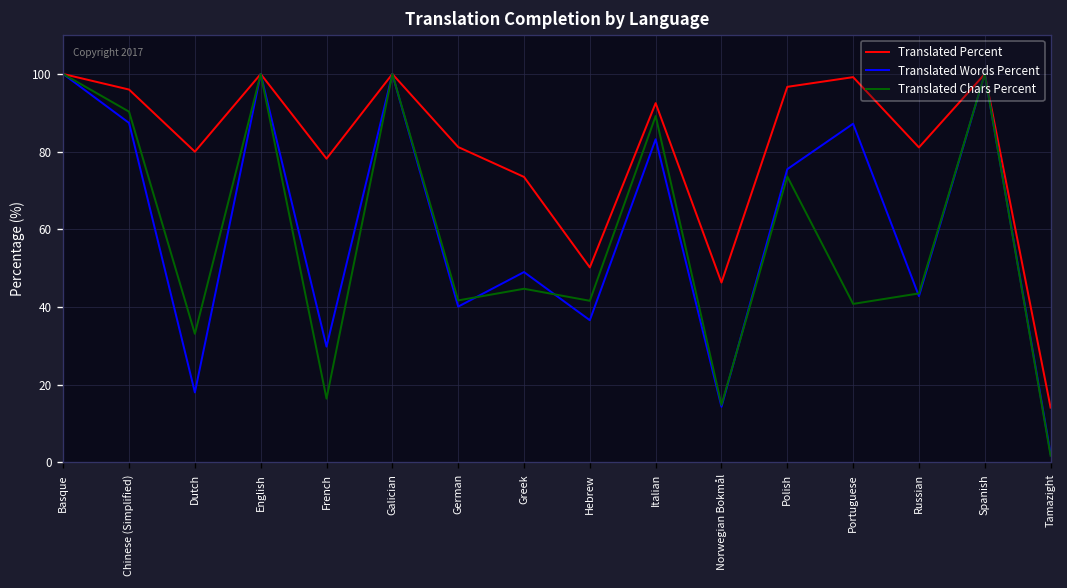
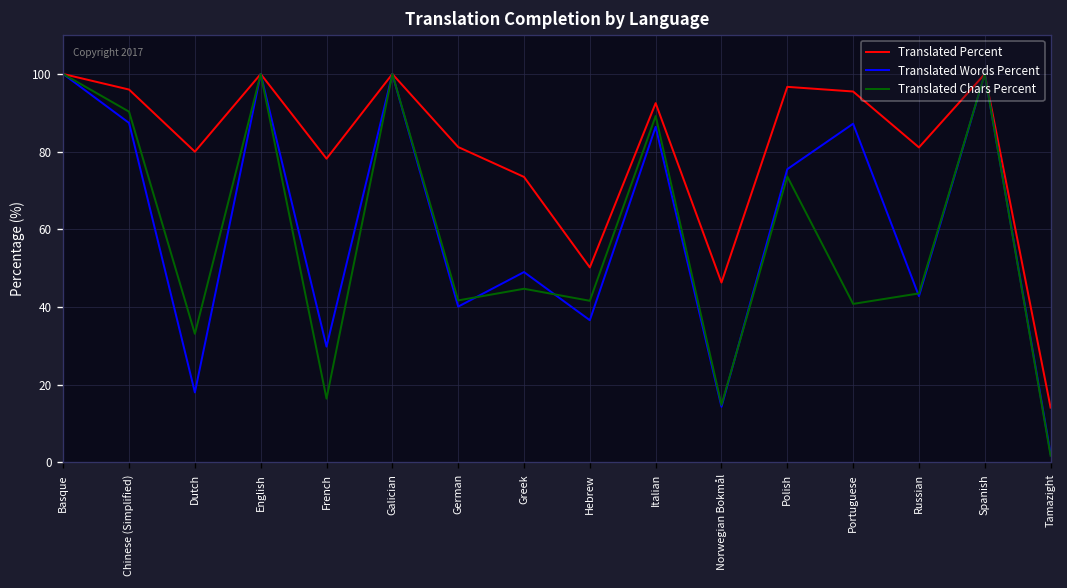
Translated Words Percent, Italian: 83 -> 86
Translated Percent, Portuguese: 99 -> 96
